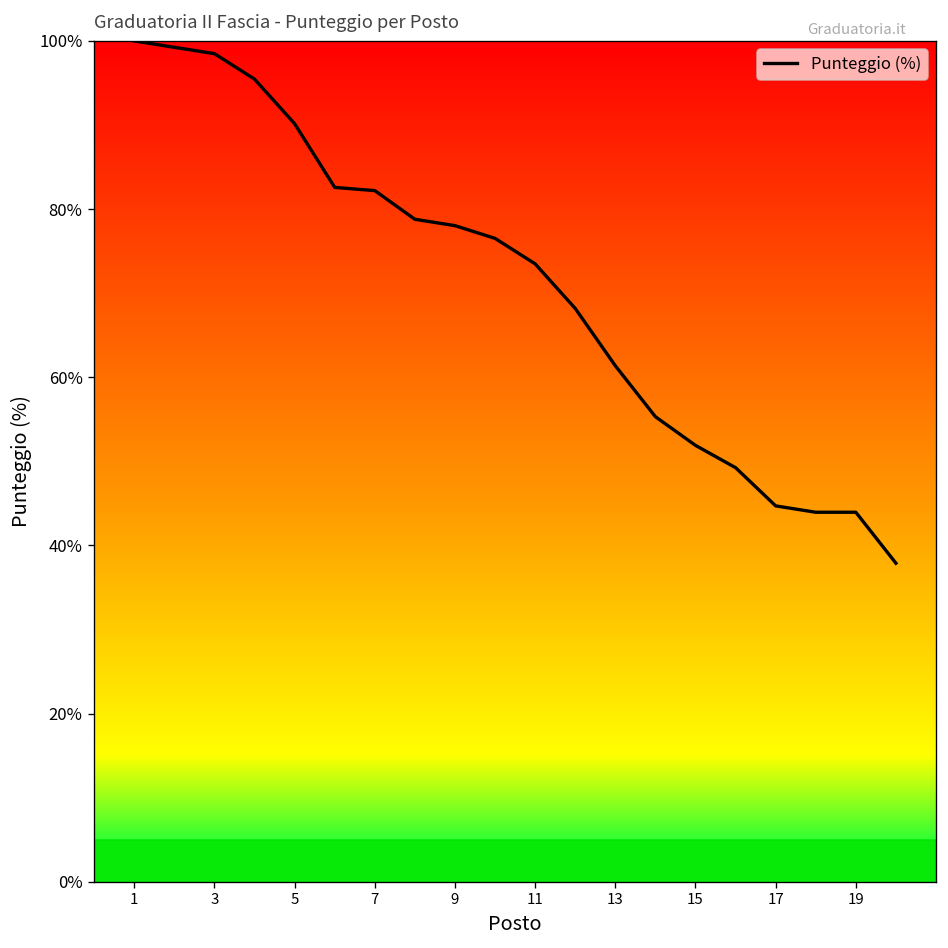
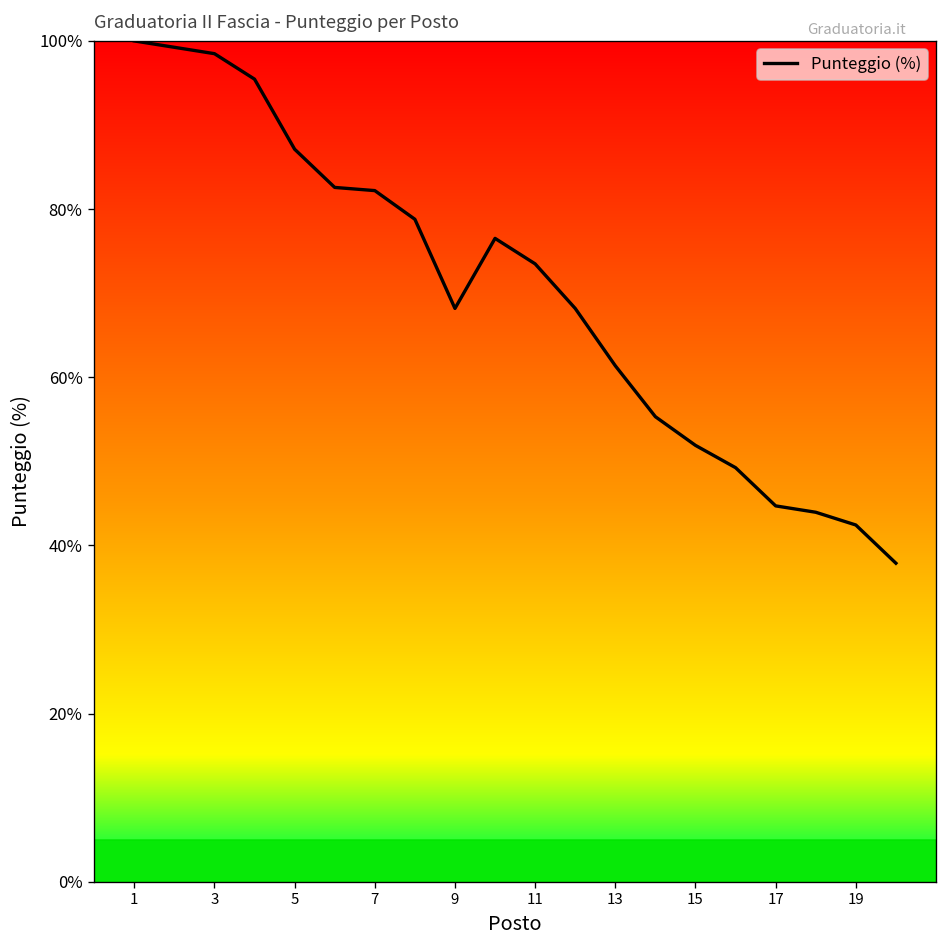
5: 90% -> 87%
9: 78% -> 68%
19: 44% -> 42%
